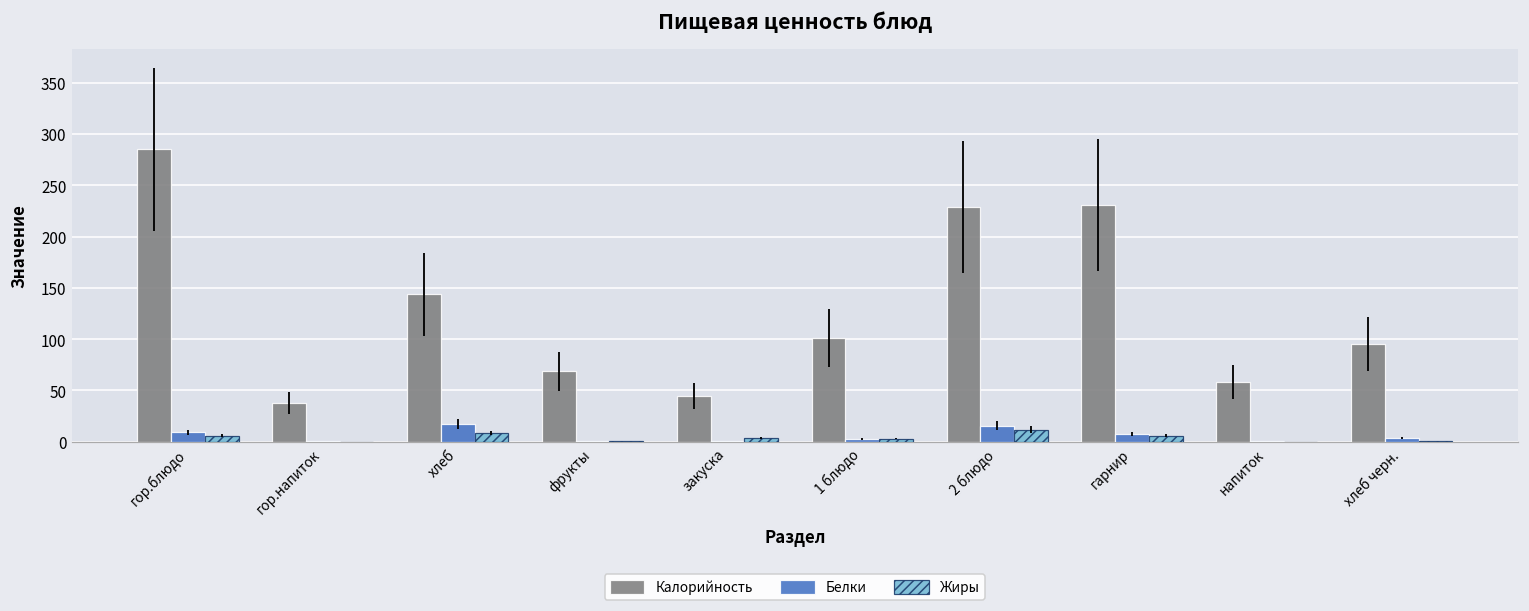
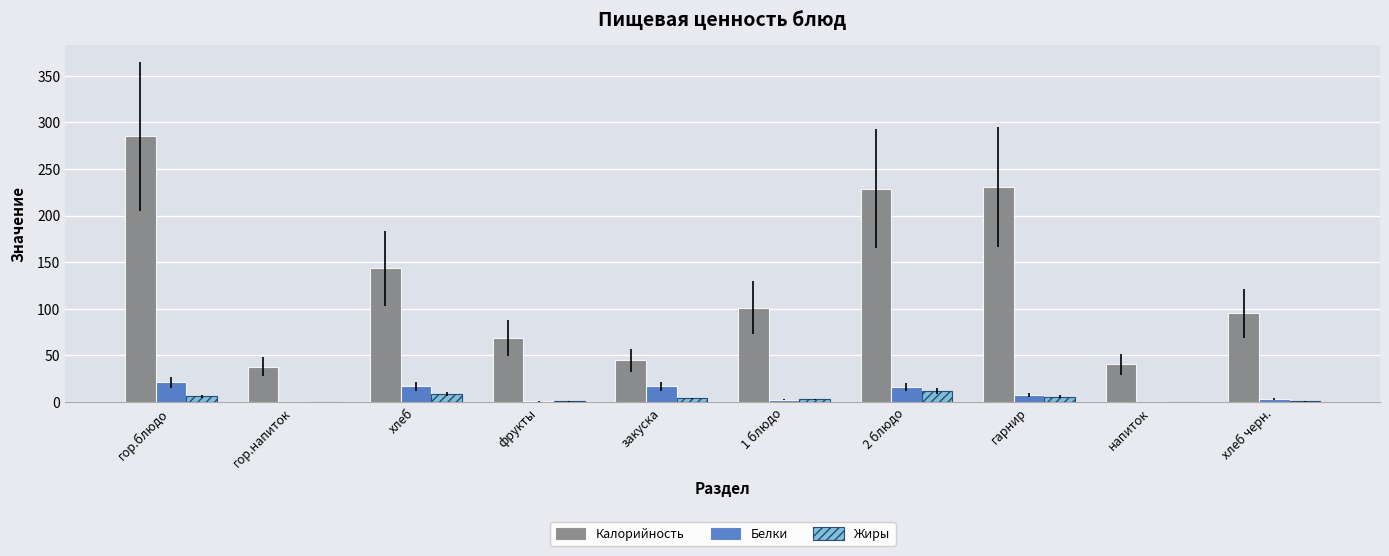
Белки, гор.блюдо: 10 -> 20
Белки, закуска: 0 -> 20
Калорийность, напиток: 60 -> 40
